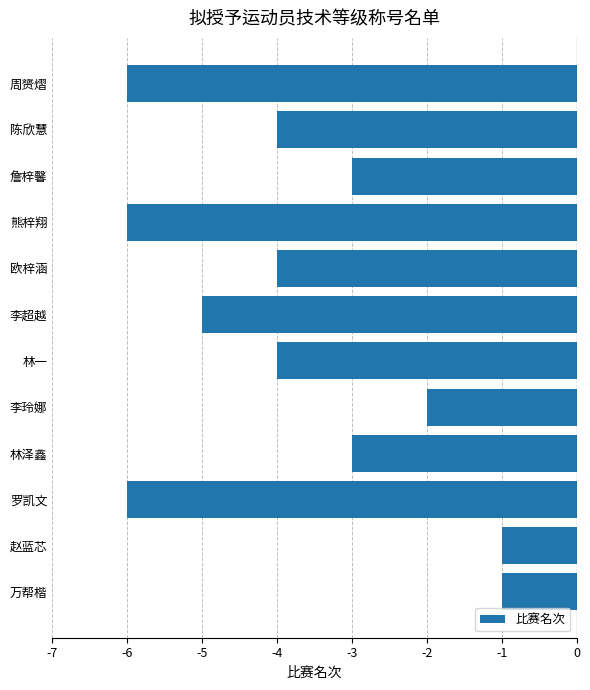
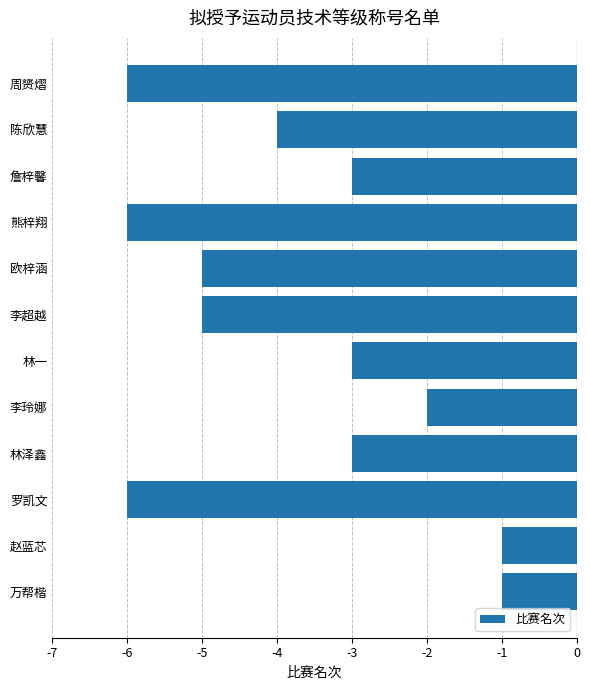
欧梓涵: -4.0 -> -5.0
林一: -4.0 -> -3.0
